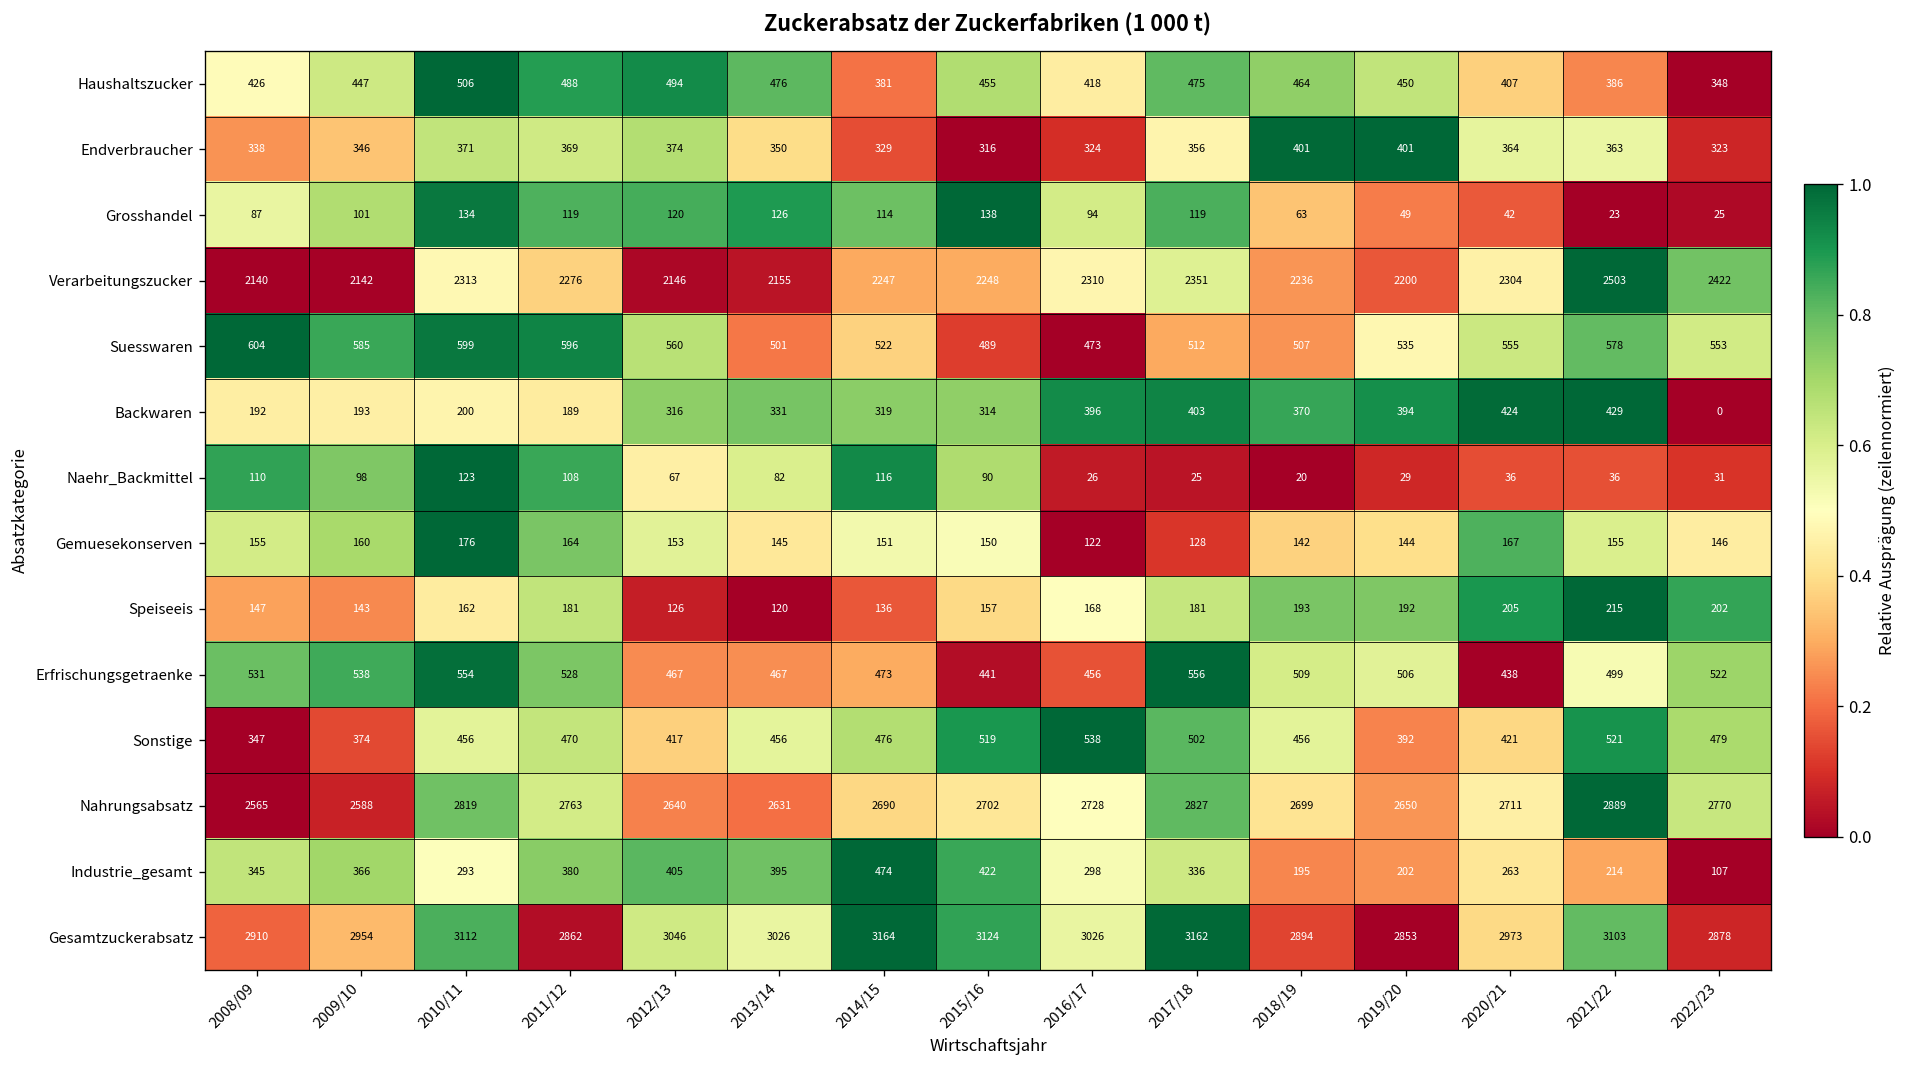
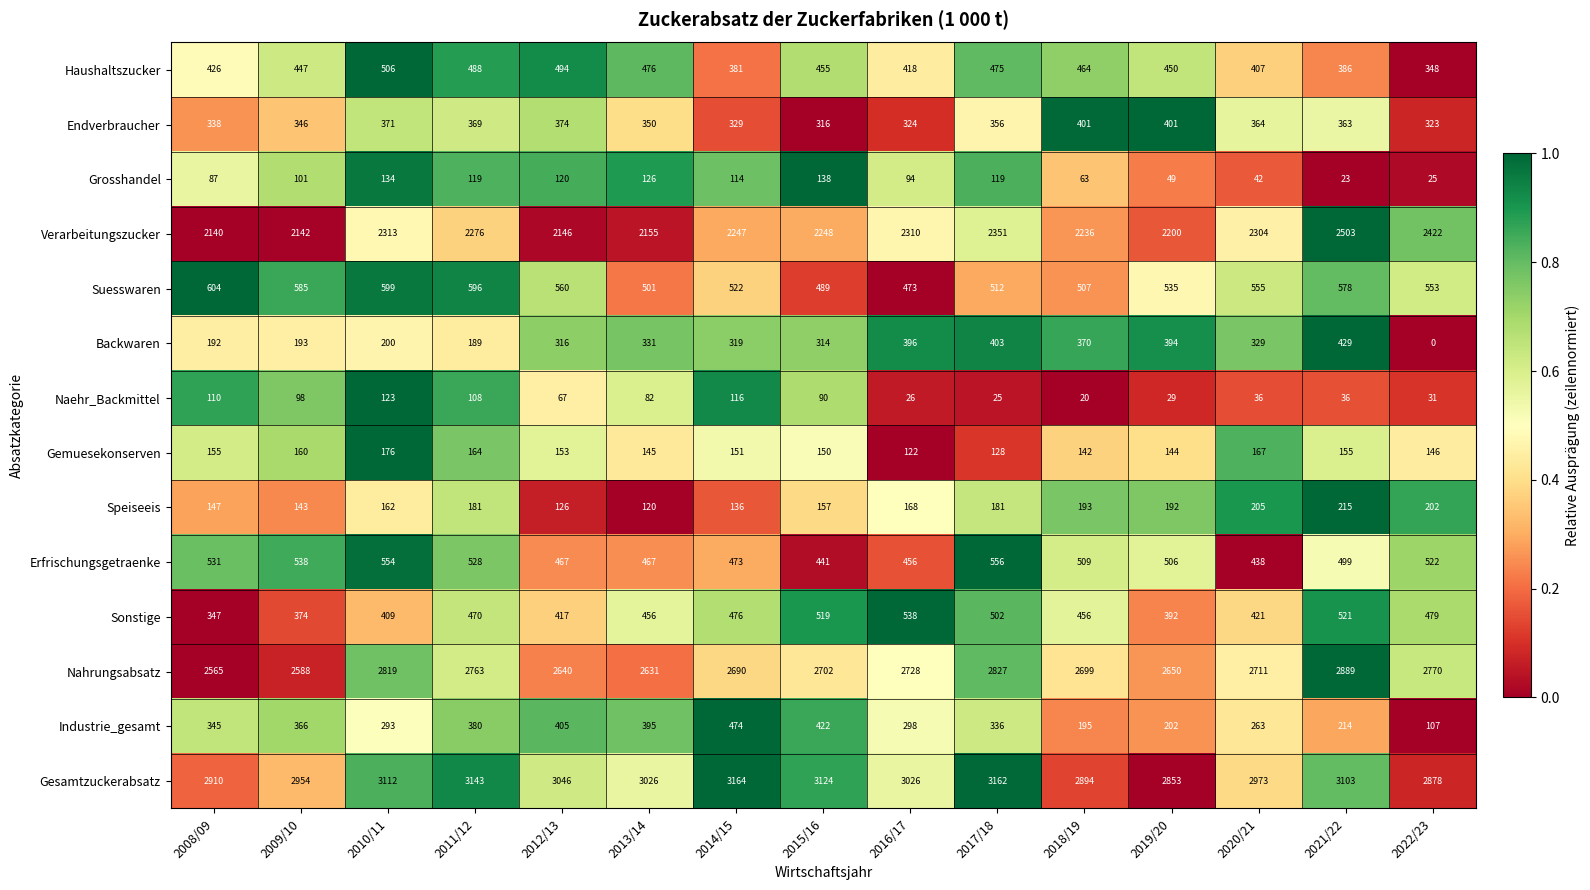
Backwaren, 2020/21: 424 -> 329
Sonstige, 2010/11: 456 -> 409
Gesamtzuckerabsatz, 2011/12: 2862 -> 3143
